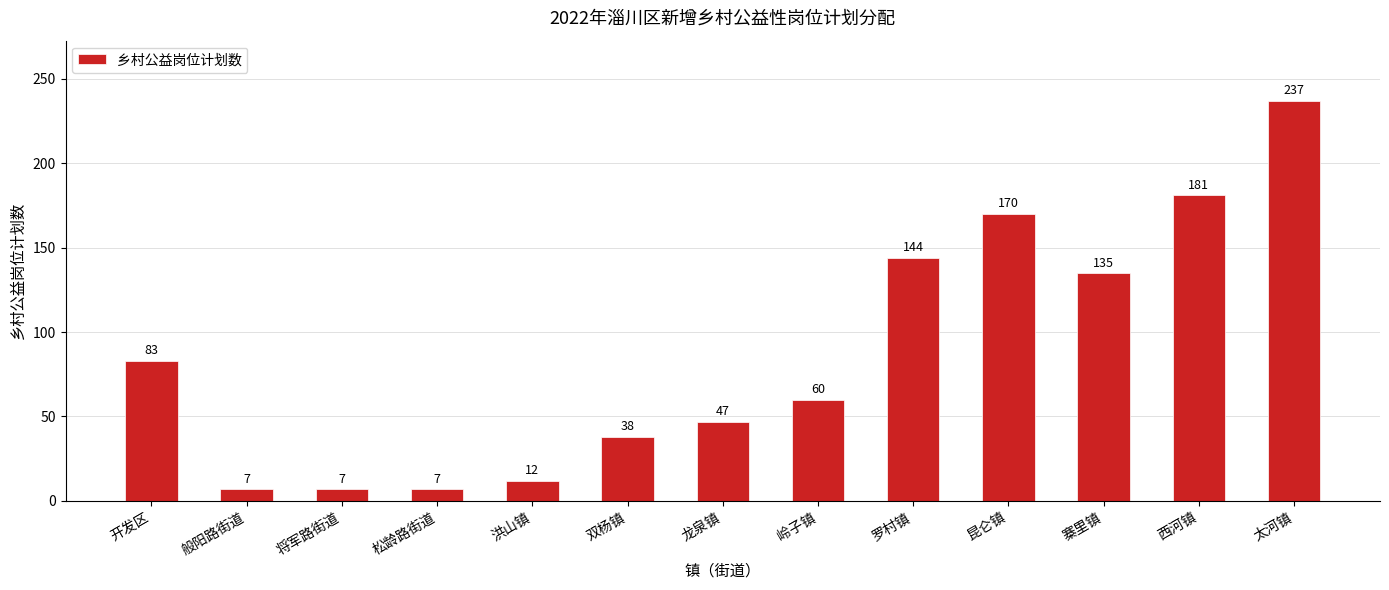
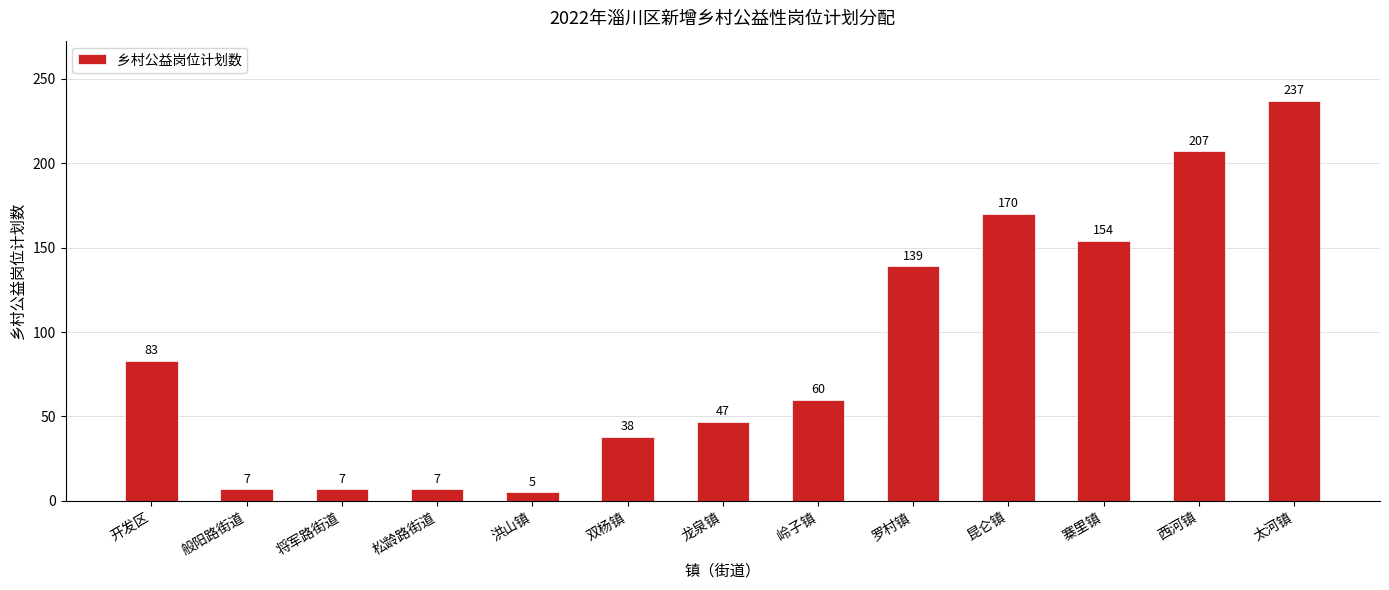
洪山镇: 12 -> 5
罗村镇: 144 -> 139
寨里镇: 135 -> 154
西河镇: 181 -> 207
